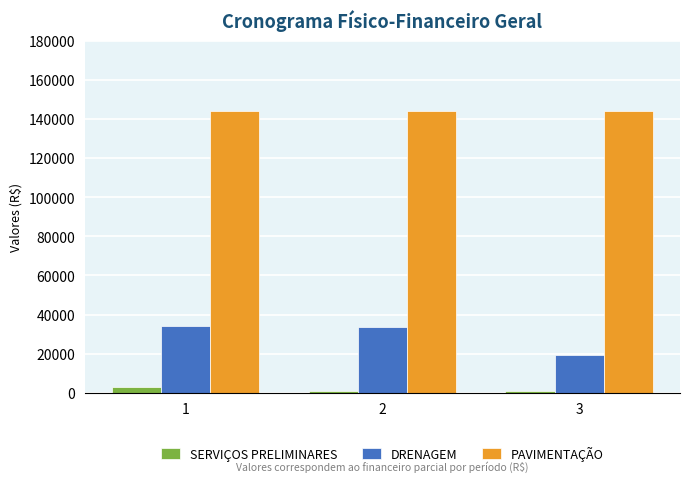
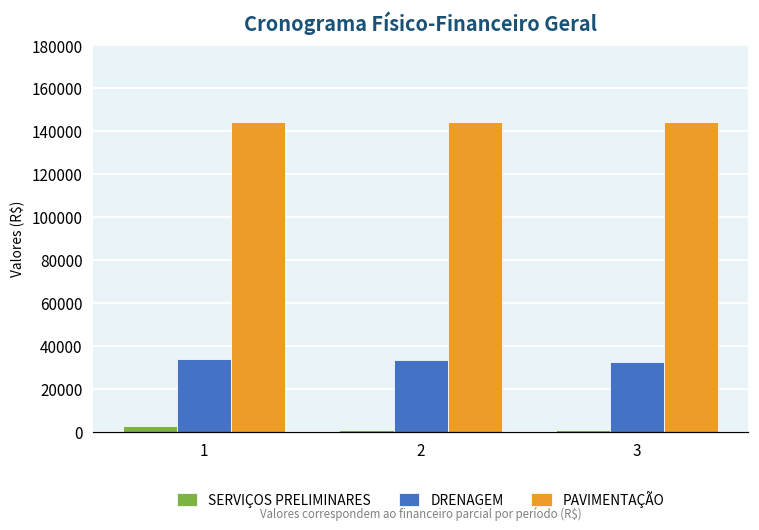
DRENAGEM, 3: 19000 -> 32000
